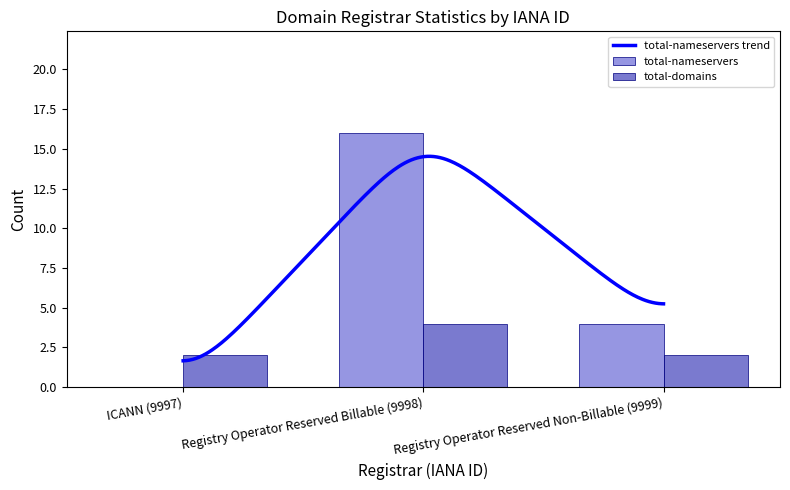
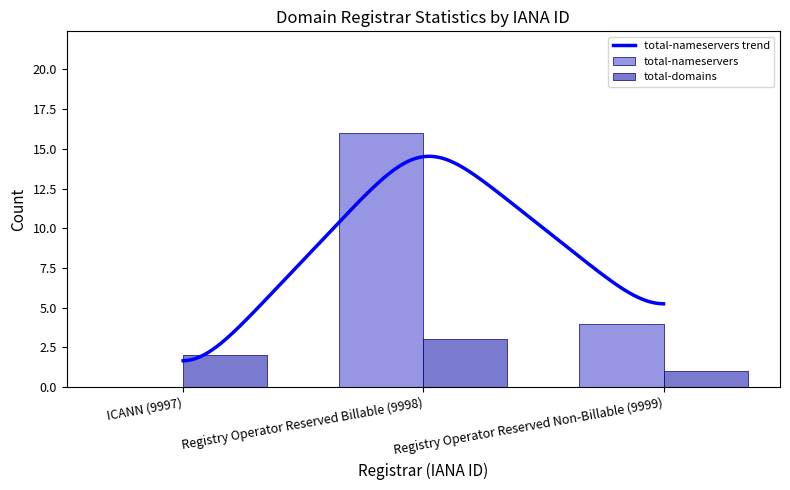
total-domains, Registry Operator Reserved Billable (9998): 4 -> 3
total-domains, Registry Operator Reserved Non-Billable (9999): 2 -> 1
